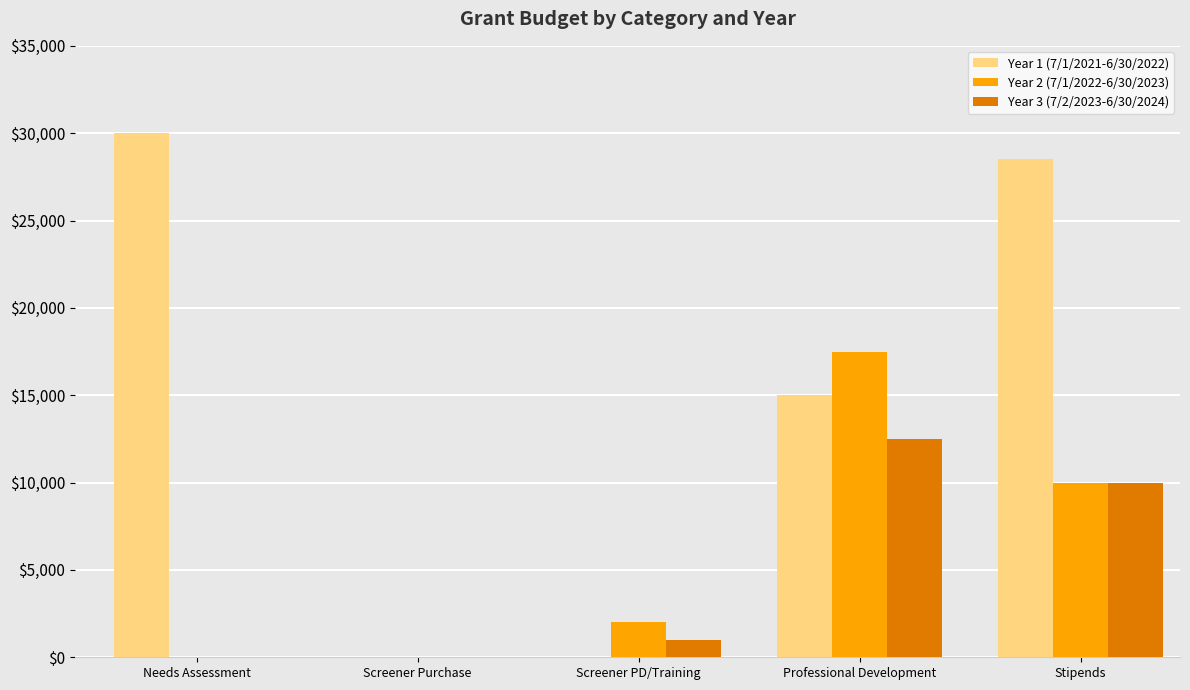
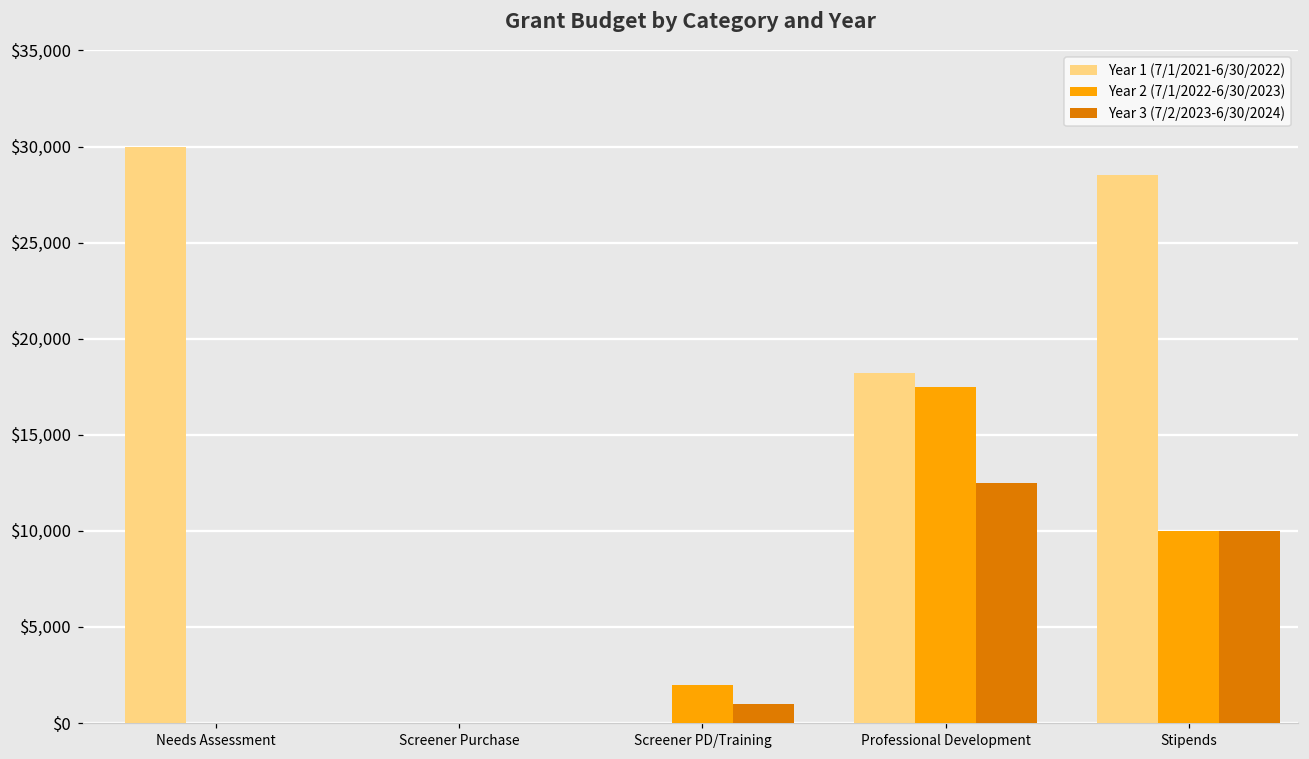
Year 1 (7/1/2021-6/30/2022), Professional Development: $15,000 -> $18,200
